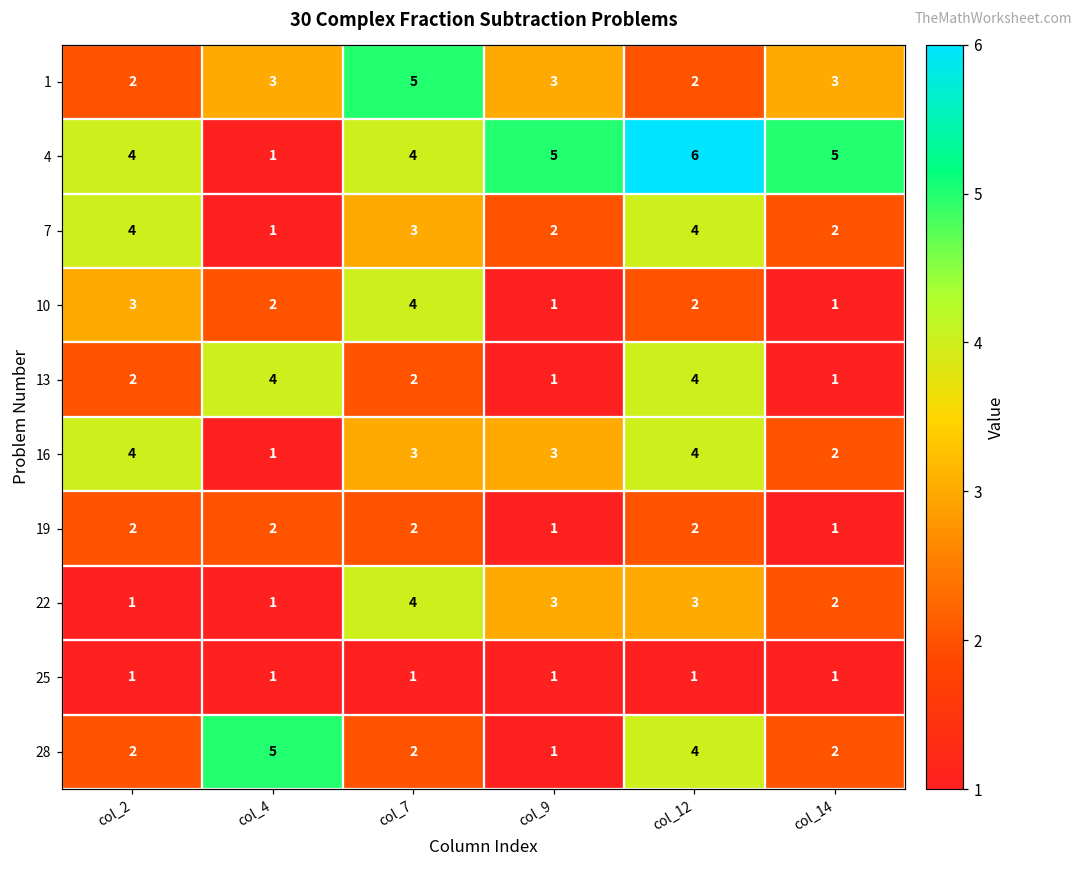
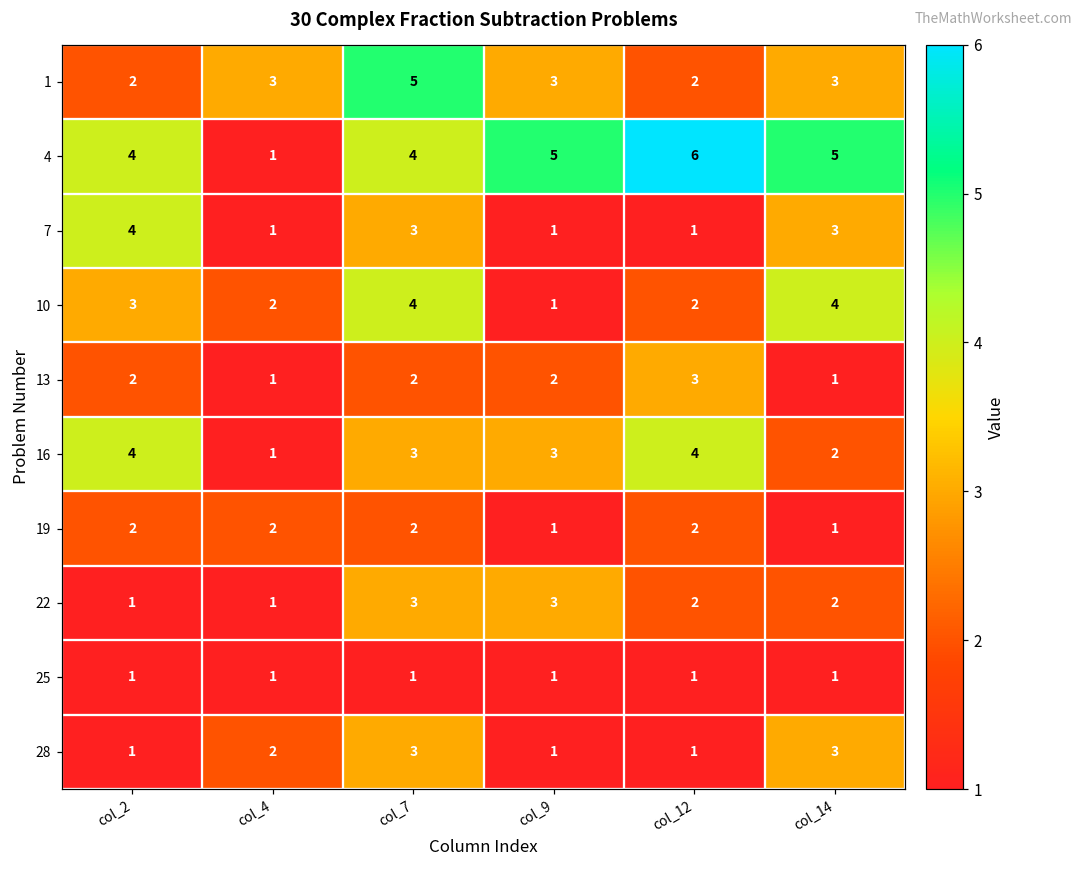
7, col_9: 2 -> 1
7, col_12: 4 -> 1
7, col_14: 2 -> 3
10, col_14: 1 -> 4
13, col_4: 4 -> 1
13, col_9: 1 -> 2
13, col_12: 4 -> 3
22, col_7: 4 -> 3
22, col_12: 3 -> 2
28, col_2: 2 -> 1
28, col_4: 5 -> 2
28, col_7: 2 -> 3
28, col_12: 4 -> 1
28, col_14: 2 -> 3
